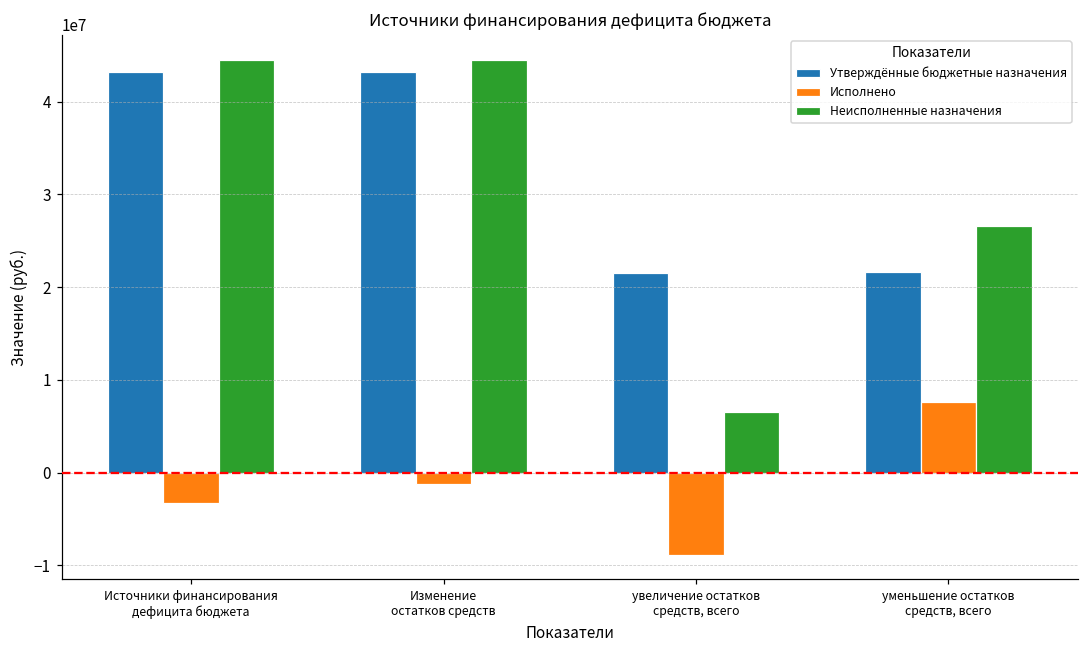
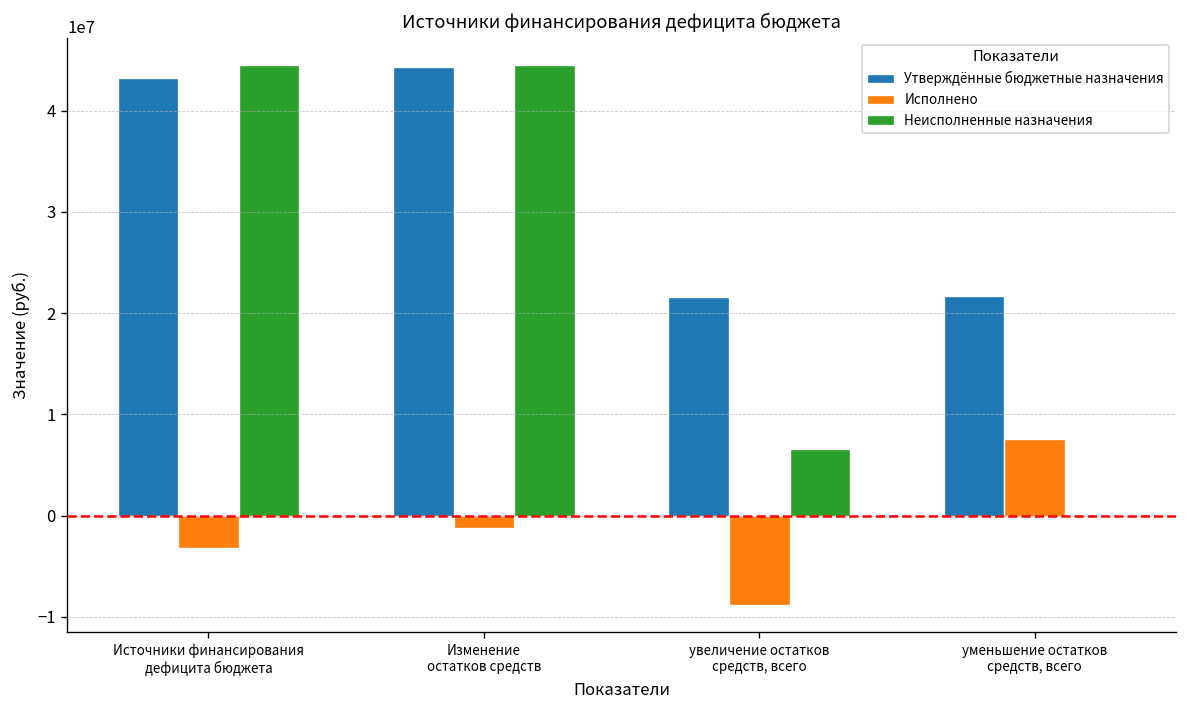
Утверждённые бюджетные назначения, Изменение остатков средств: 43000000 -> 44000000
Неисполненные назначения, уменьшение остатков средств, всего: 27000000 -> 0
